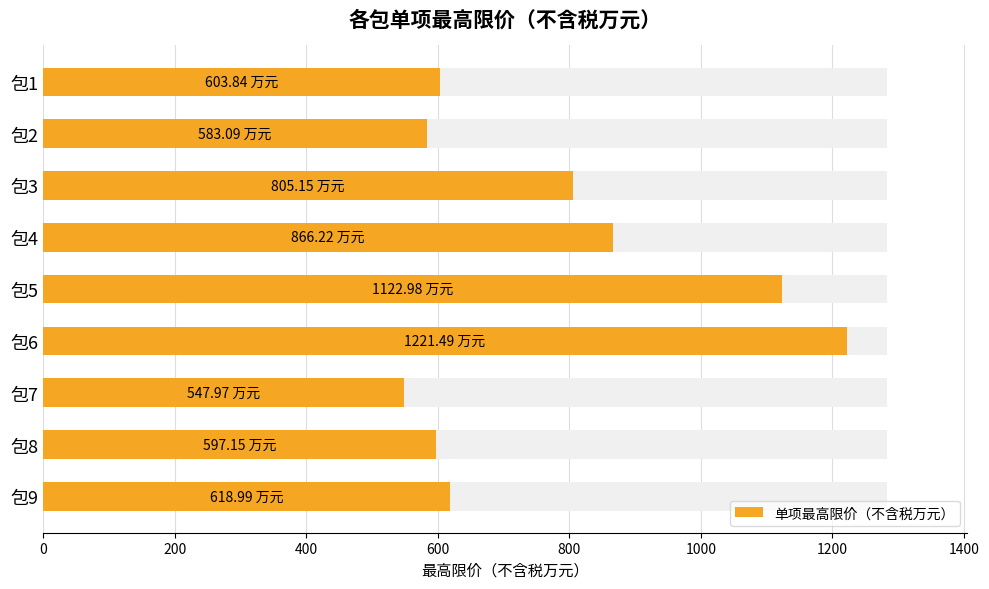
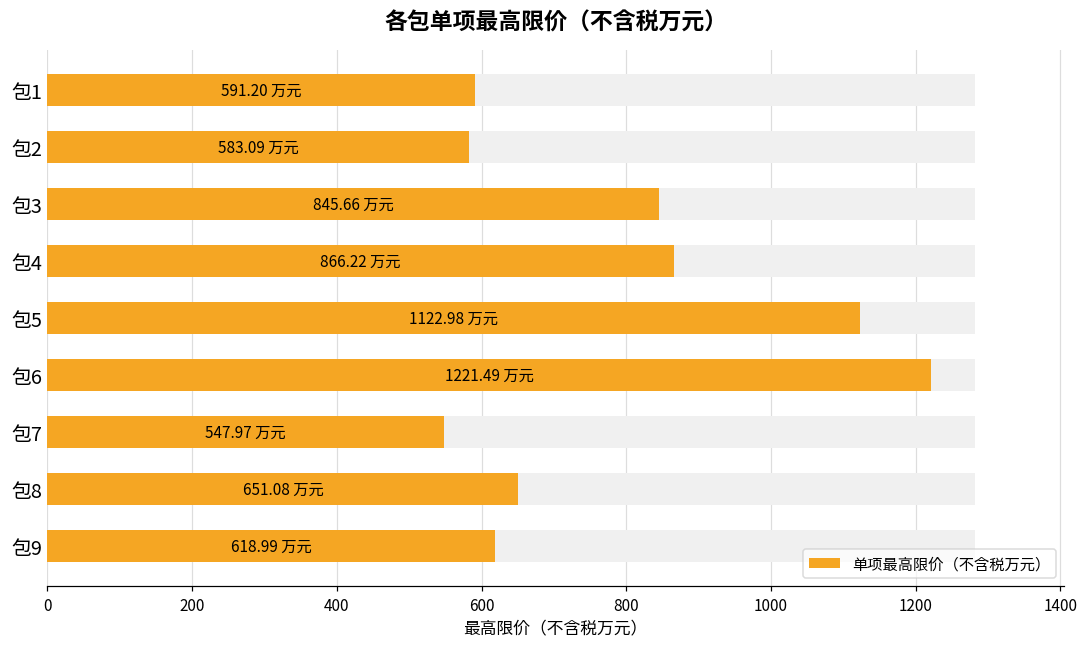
单项最高限价（不含税万元）, 包1: 603.84 -> 591.20
单项最高限价（不含税万元）, 包3: 805.15 -> 845.66
单项最高限价（不含税万元）, 包8: 597.15 -> 651.08
